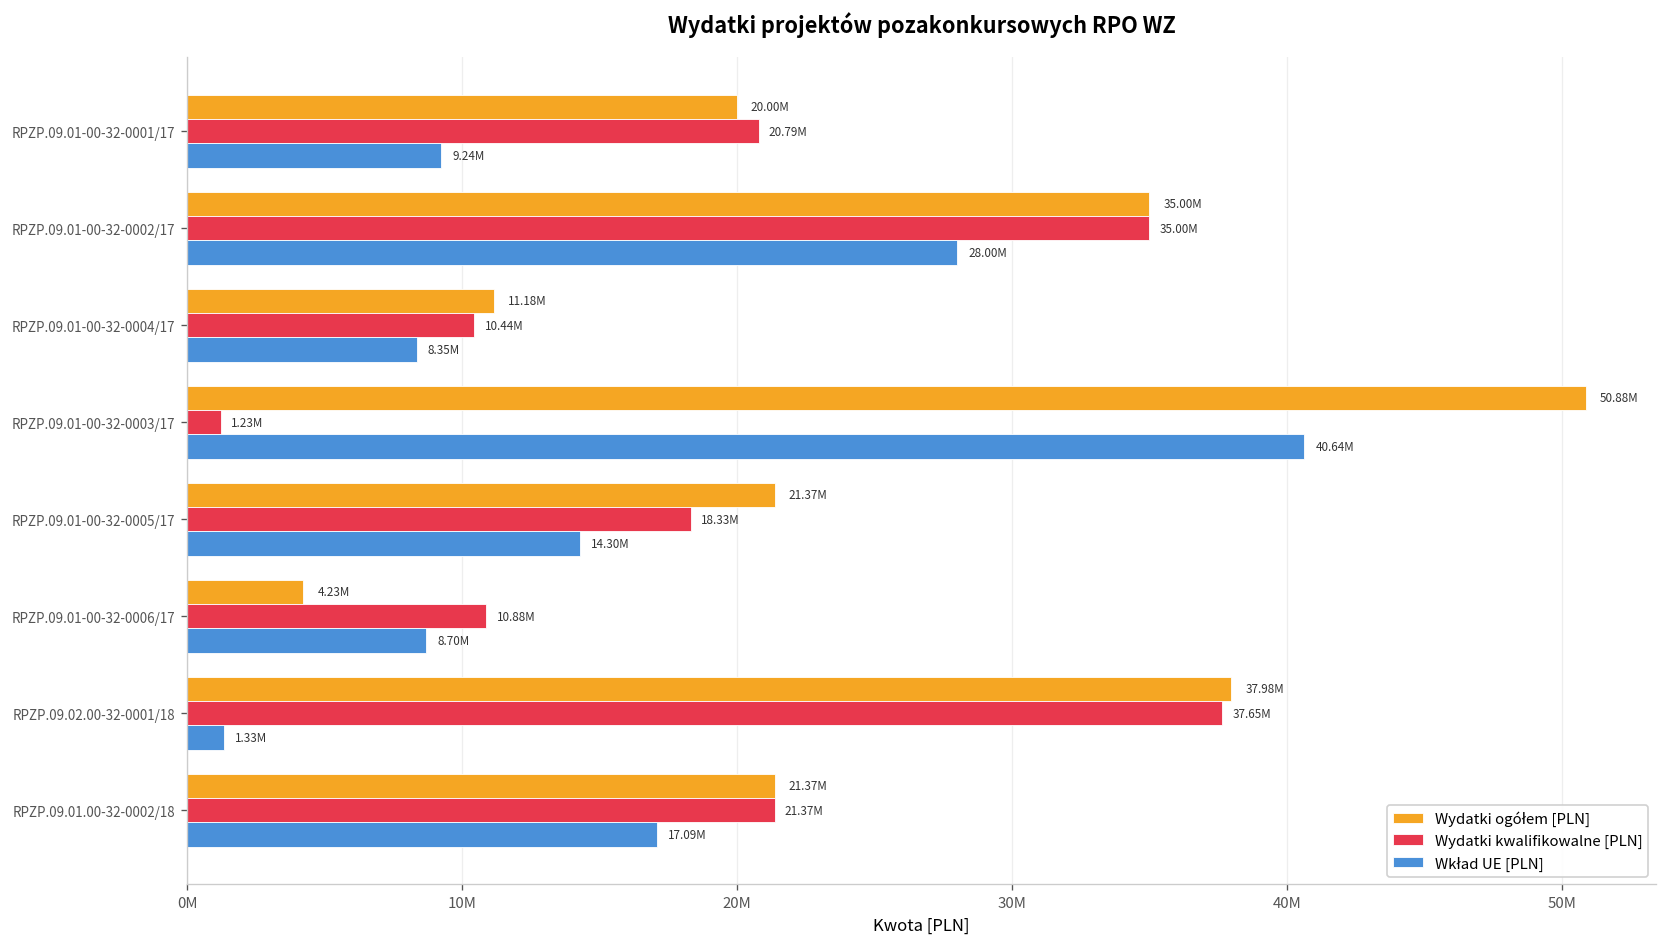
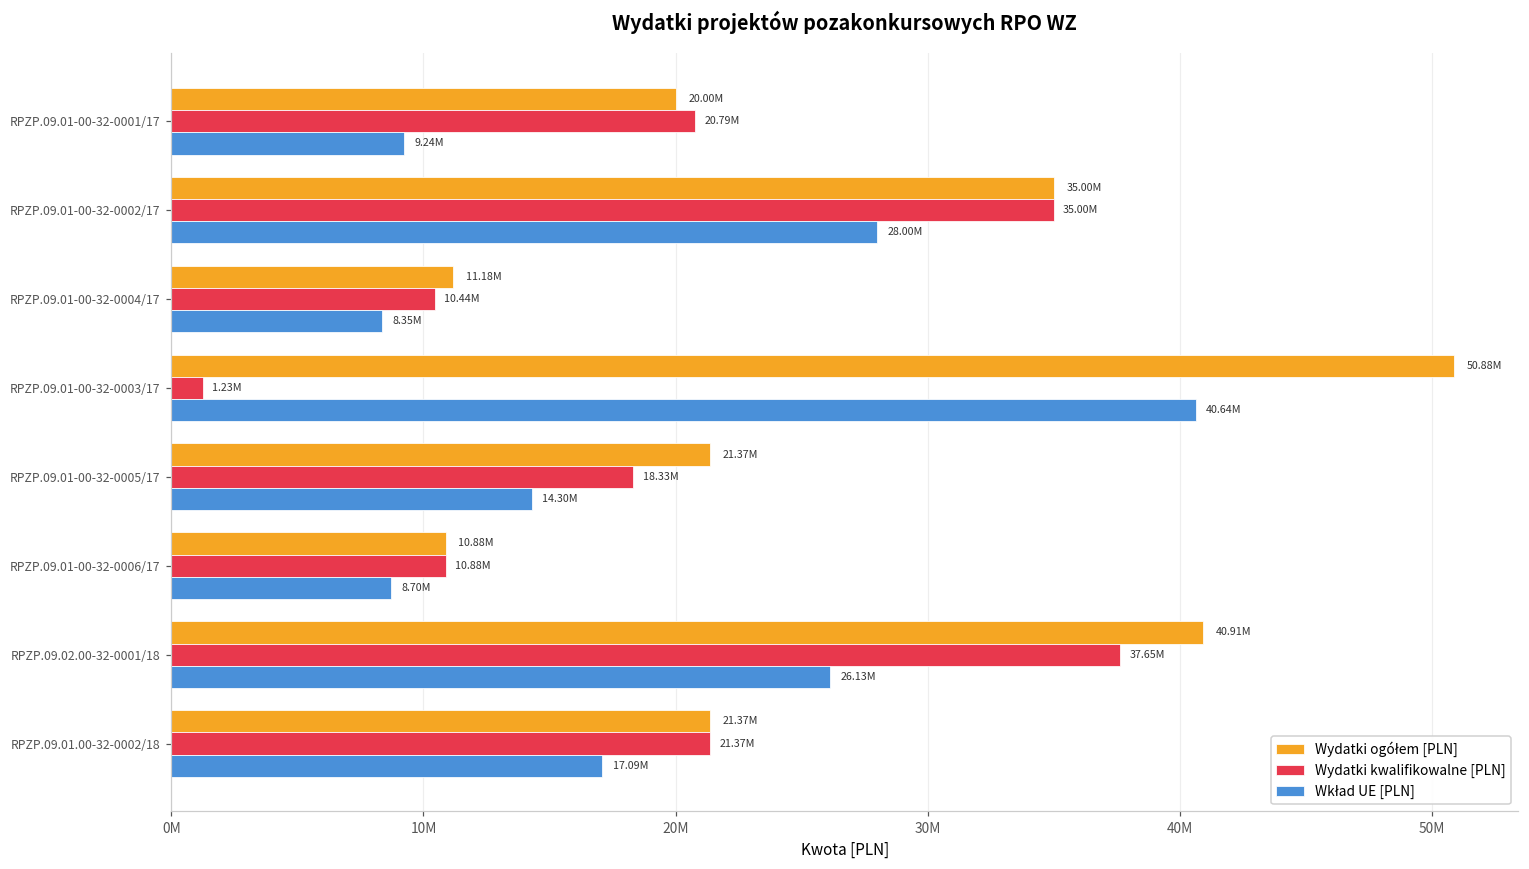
Wydatki ogółem [PLN], RPZP.09.01-00-32-0006/17: 4.23M -> 10.88M
Wydatki ogółem [PLN], RPZP.09.02.00-32-0001/18: 37.98M -> 40.91M
Wkład UE [PLN], RPZP.09.02.00-32-0001/18: 1.33M -> 26.13M
